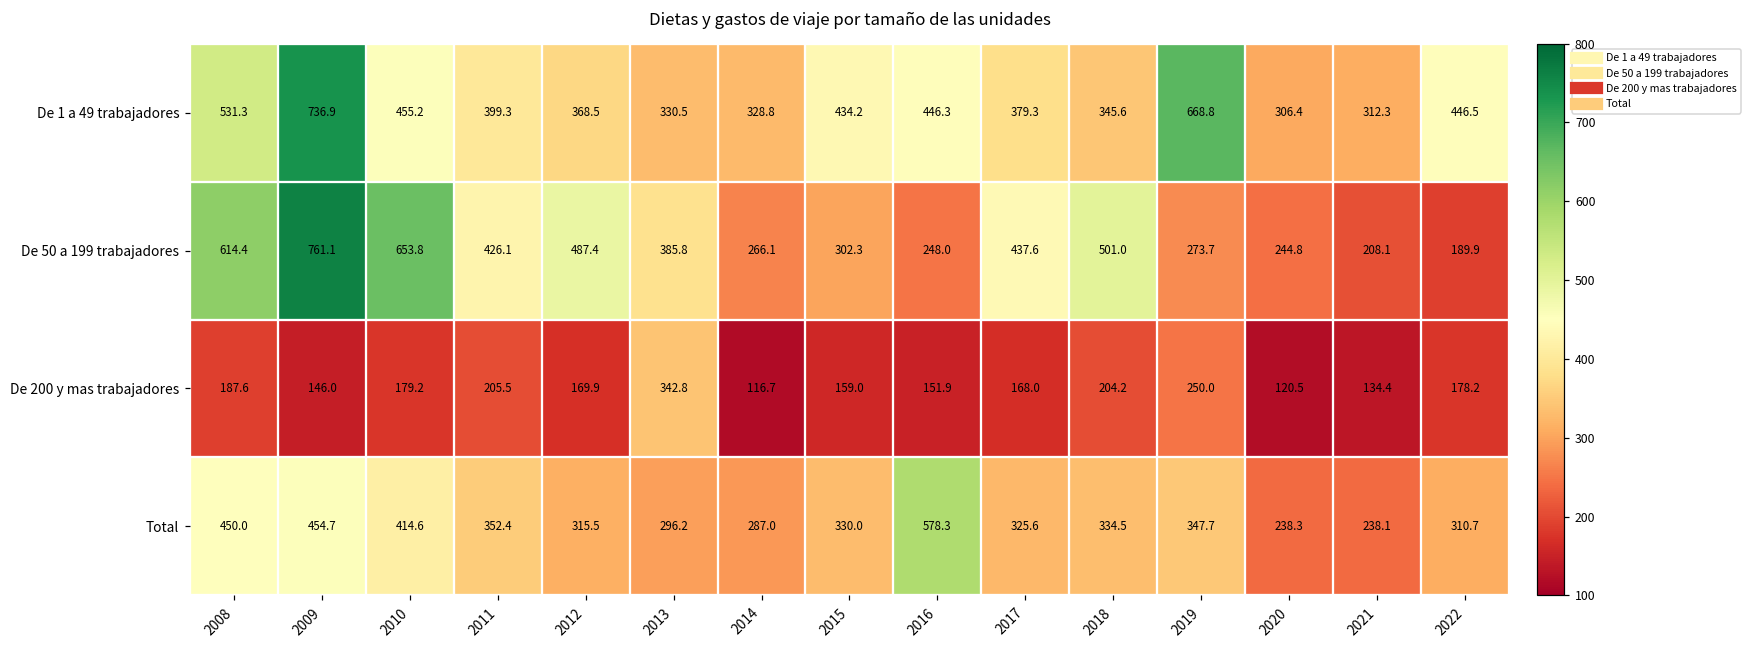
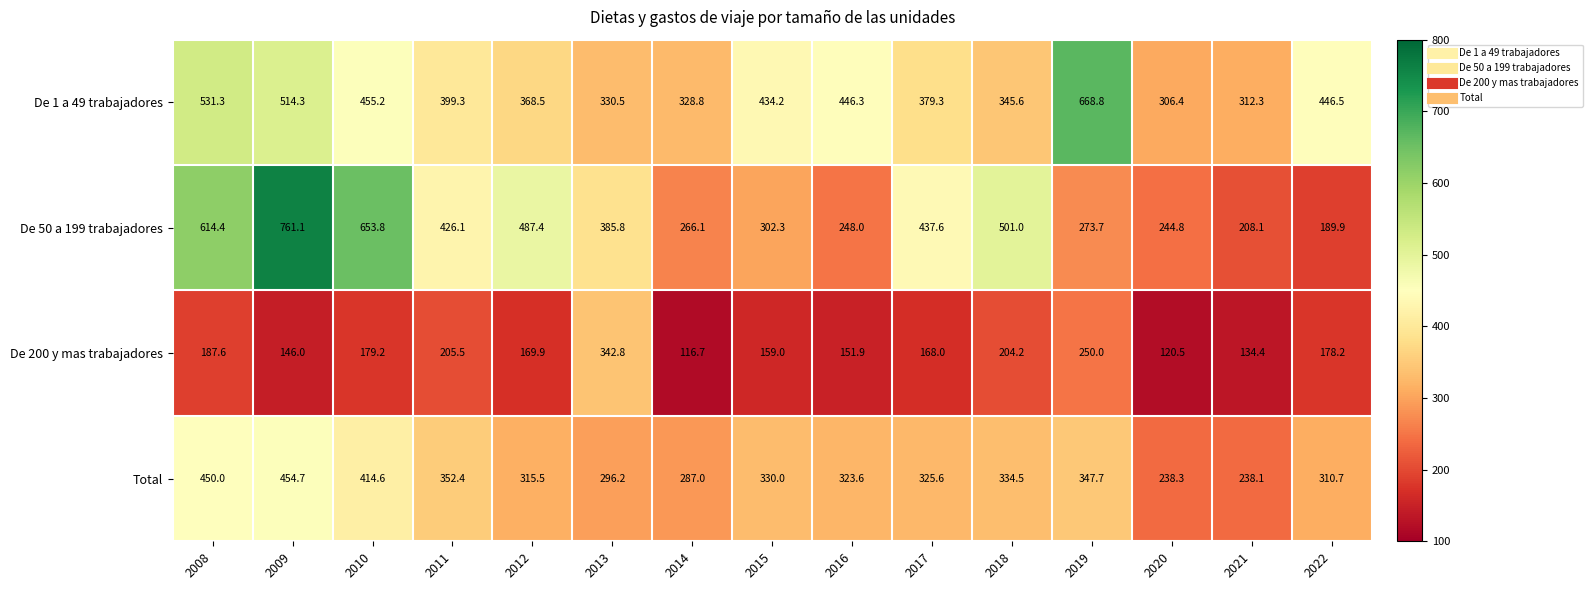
De 1 a 49 trabajadores, 2009: 736.9 -> 514.3
Total, 2016: 578.3 -> 323.6
